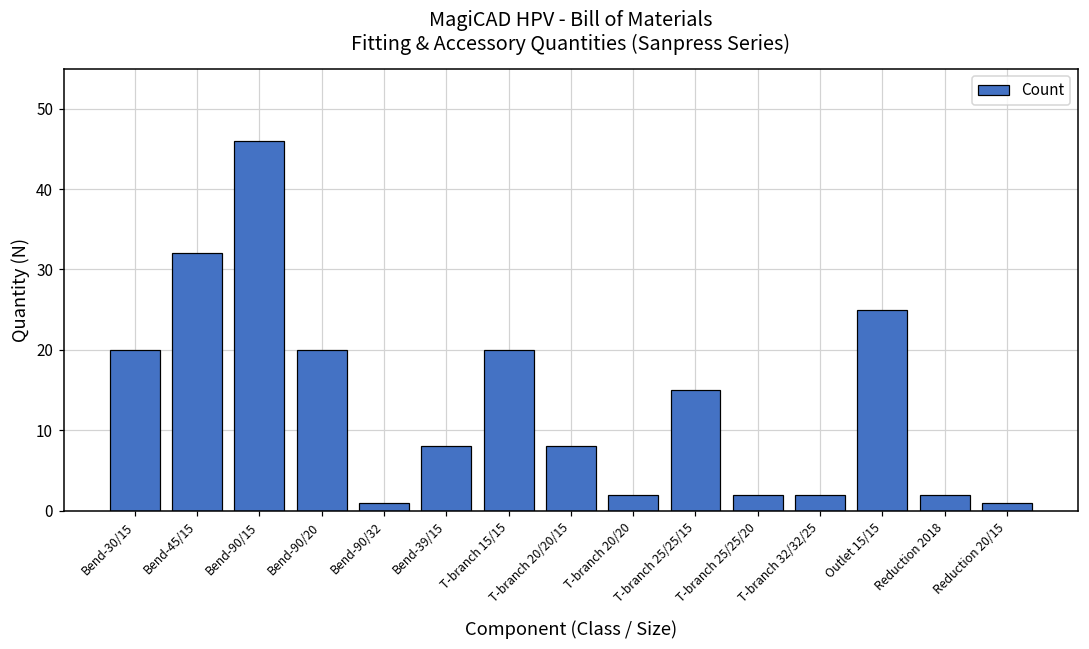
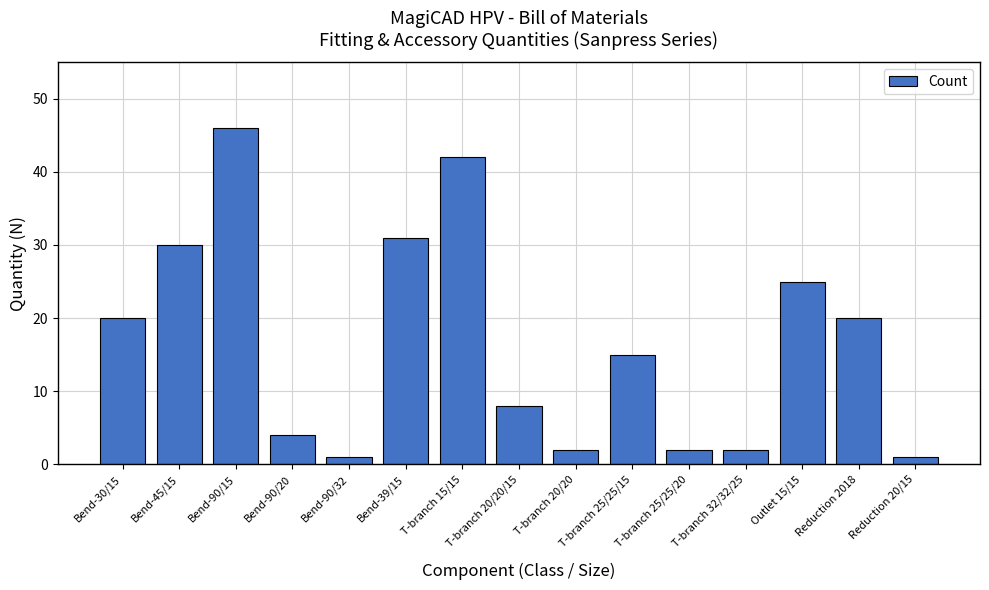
Bend-45/15: 32 -> 30
Bend-90/20: 20 -> 4
Bend-39/15: 8 -> 31
T-branch 15/15: 20 -> 42
Reduction 2018: 2 -> 20
